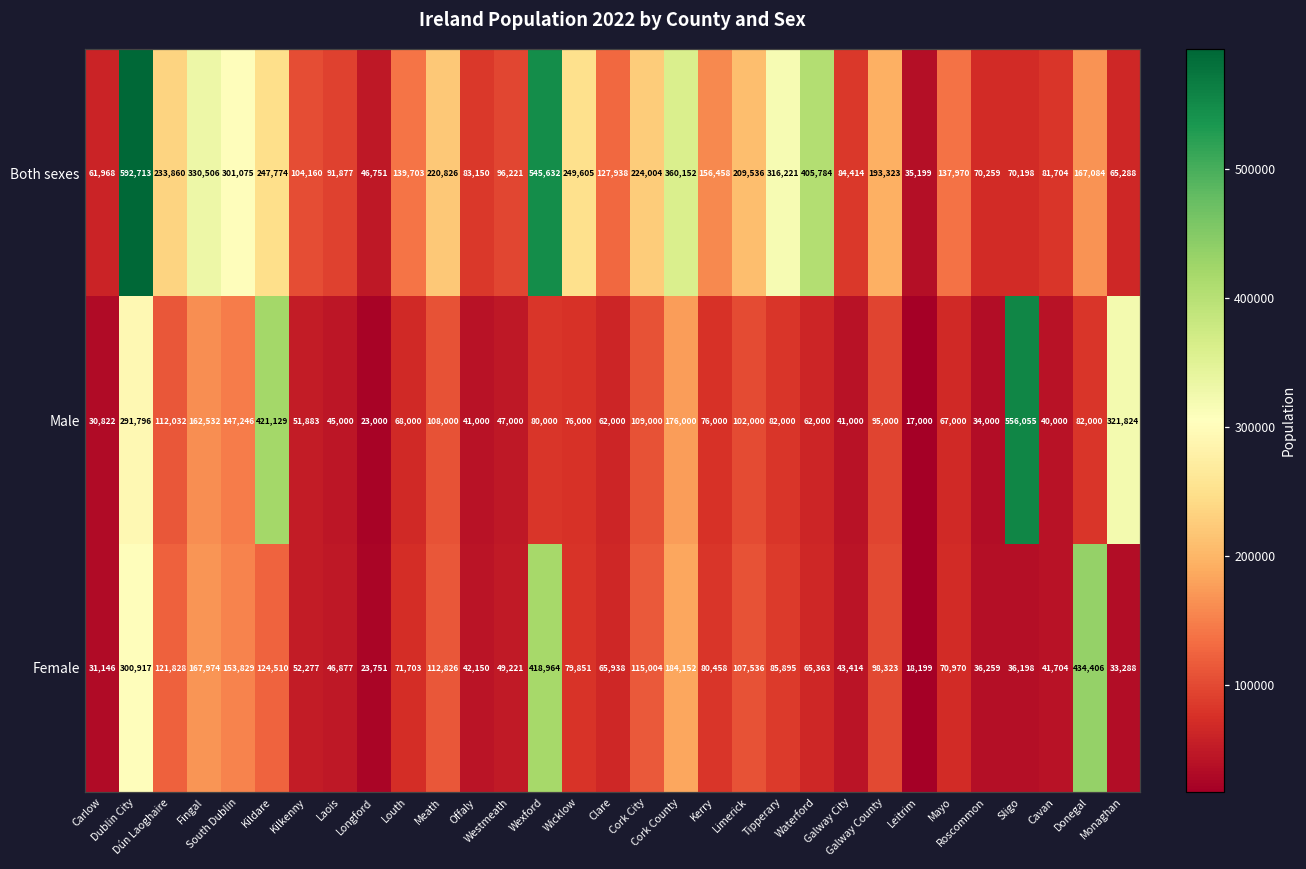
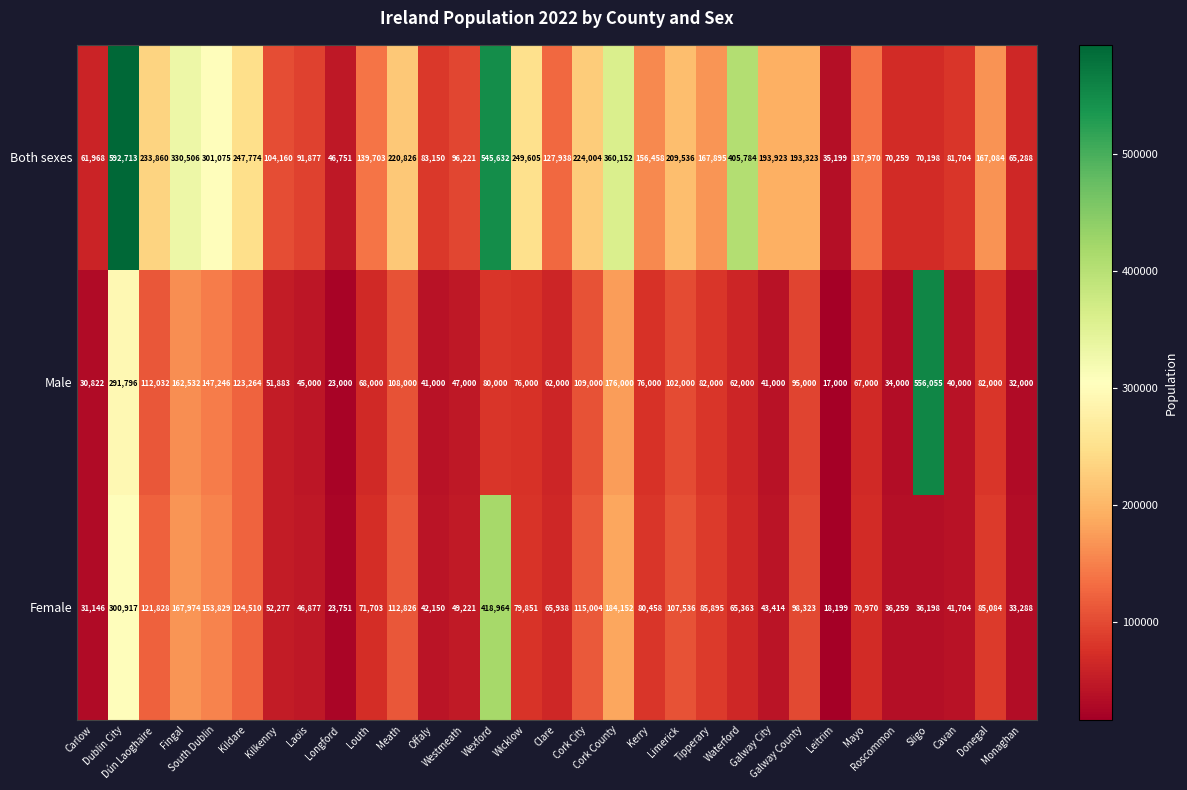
Both sexes, Tipperary: 316,221 -> 167,895
Both sexes, Galway City: 84,414 -> 193,923
Male, Kildare: 421,129 -> 123,264
Male, Monaghan: 321,824 -> 32,000
Female, Donegal: 434,406 -> 85,084
